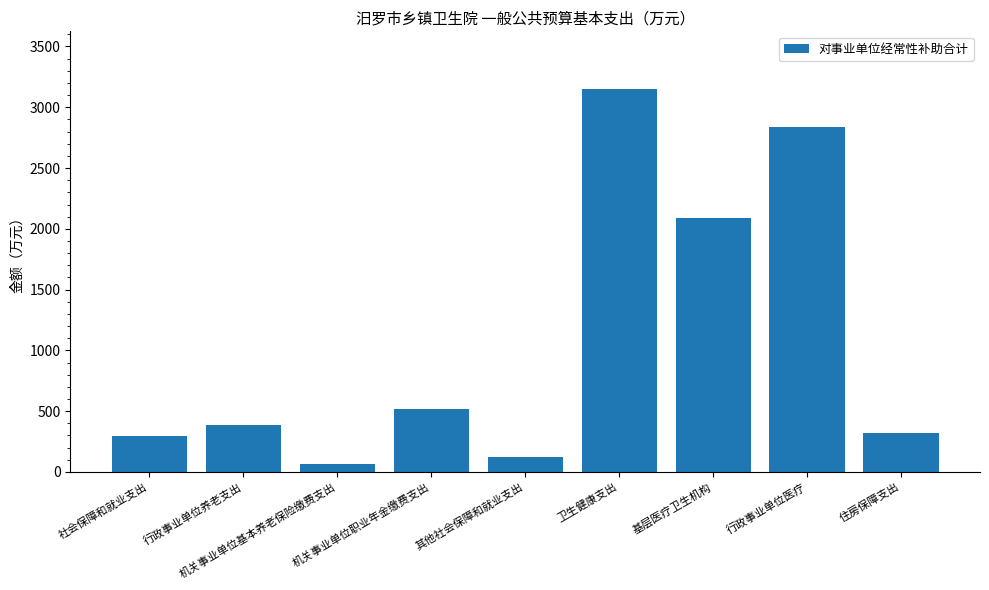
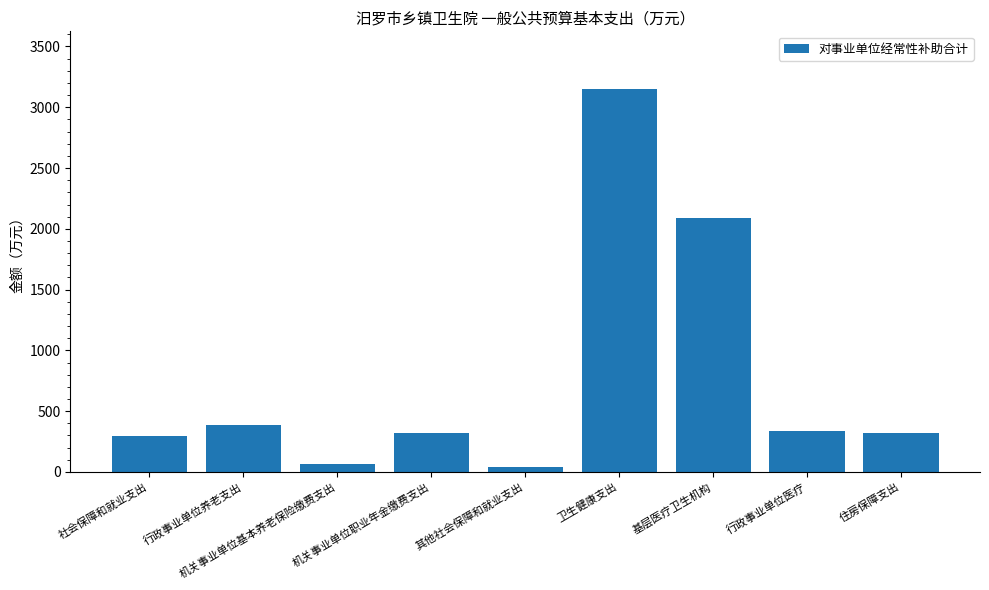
机关事业单位职业年金缴费支出: 520 -> 320
其他社会保障和就业支出: 120 -> 40
行政事业单位医疗: 2840 -> 340
